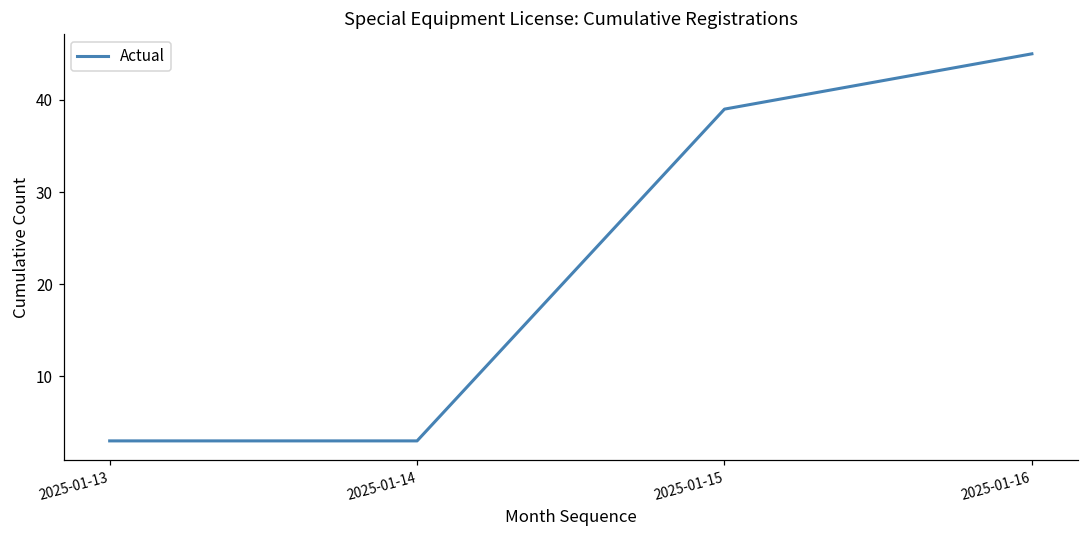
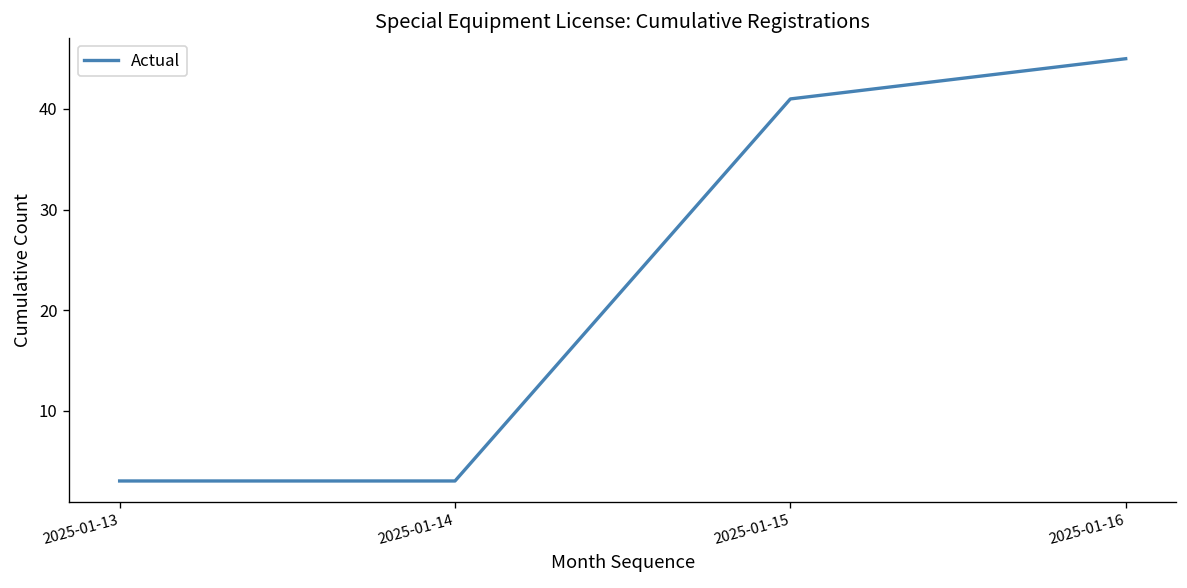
2025-01-15: 39 -> 41
